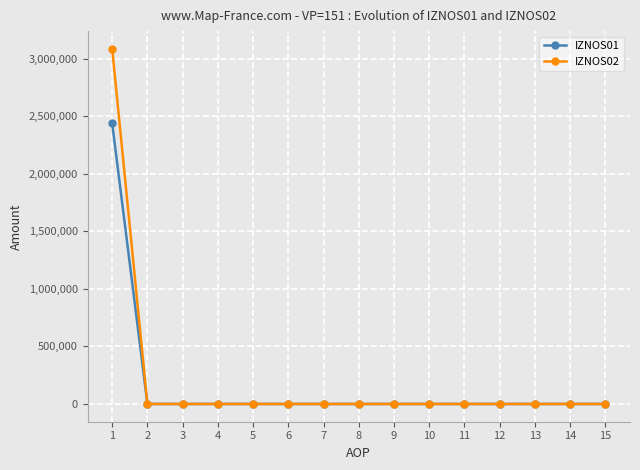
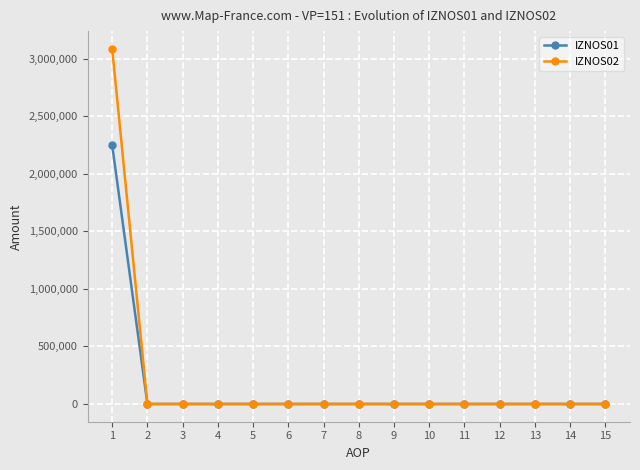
IZNOS01, 1: 2,440,000 -> 2,250,000
